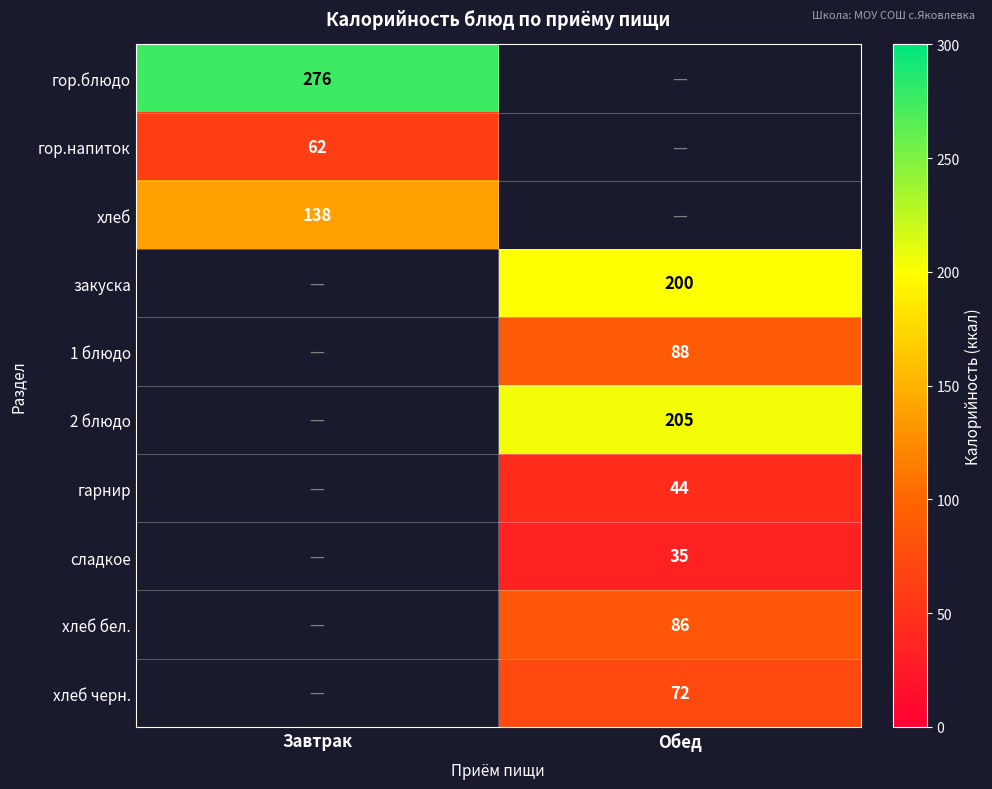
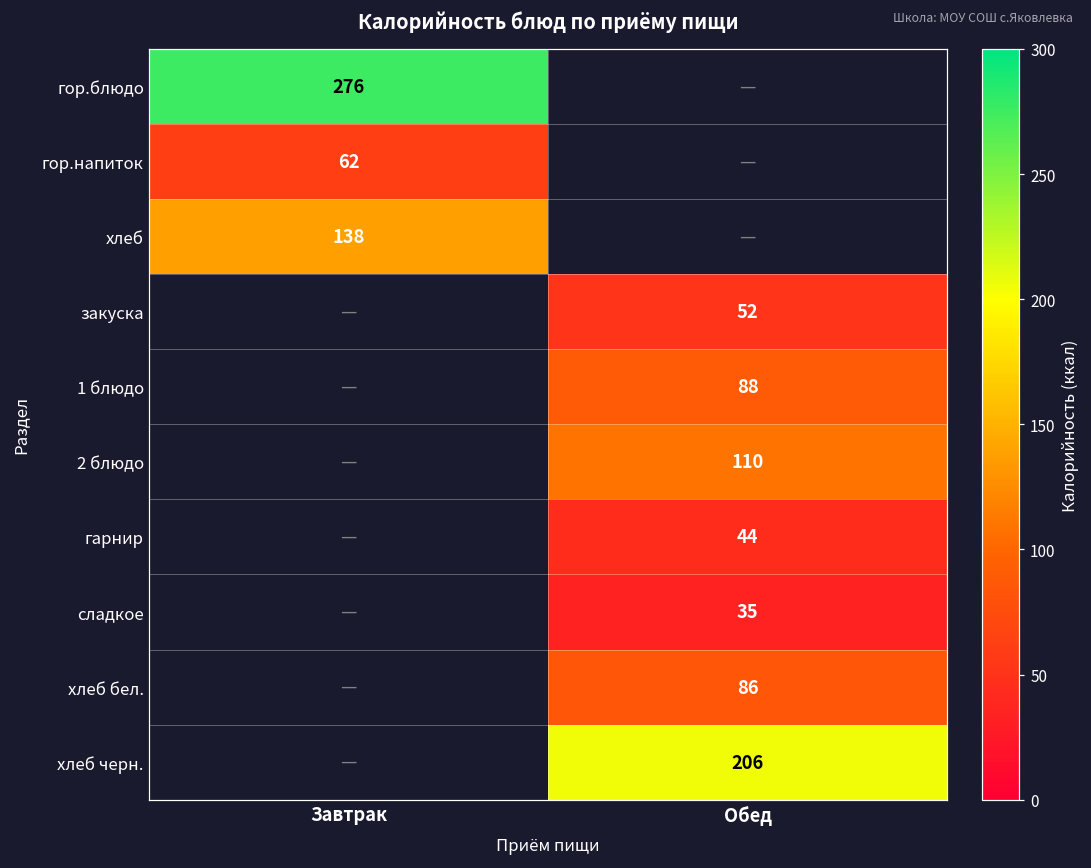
закуска, Обед: 200 -> 52
2 блюдо, Обед: 205 -> 110
хлеб черн., Обед: 72 -> 206
